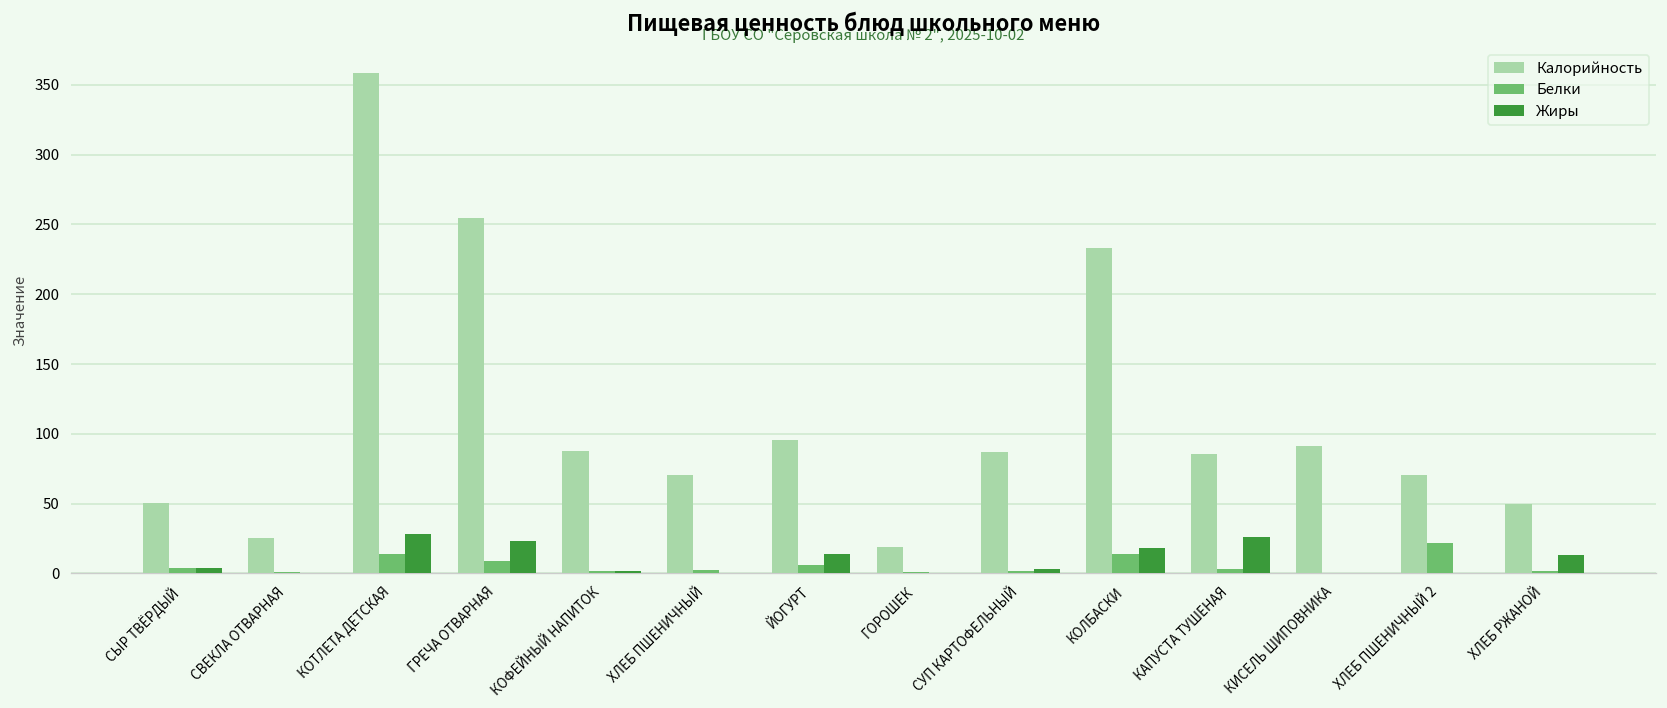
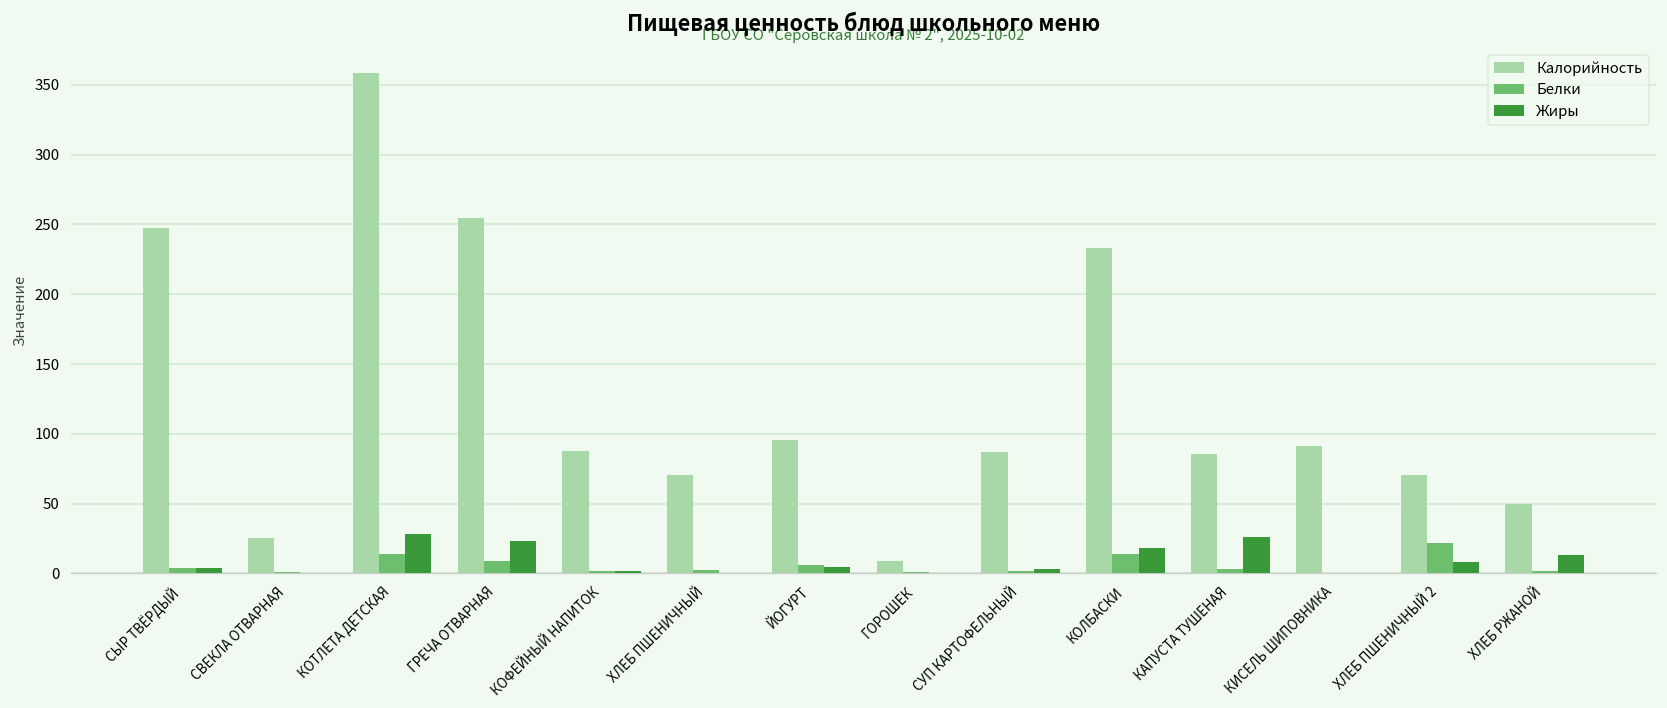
Калорийность, СЫР ТВЁРДЫЙ: 50 -> 248
Жиры, ЙОГУРТ: 14 -> 5
Калорийность, ГОРОШЕК: 19 -> 9
Жиры, ХЛЕБ ПШЕНИЧНЫЙ 2: 0 -> 8
